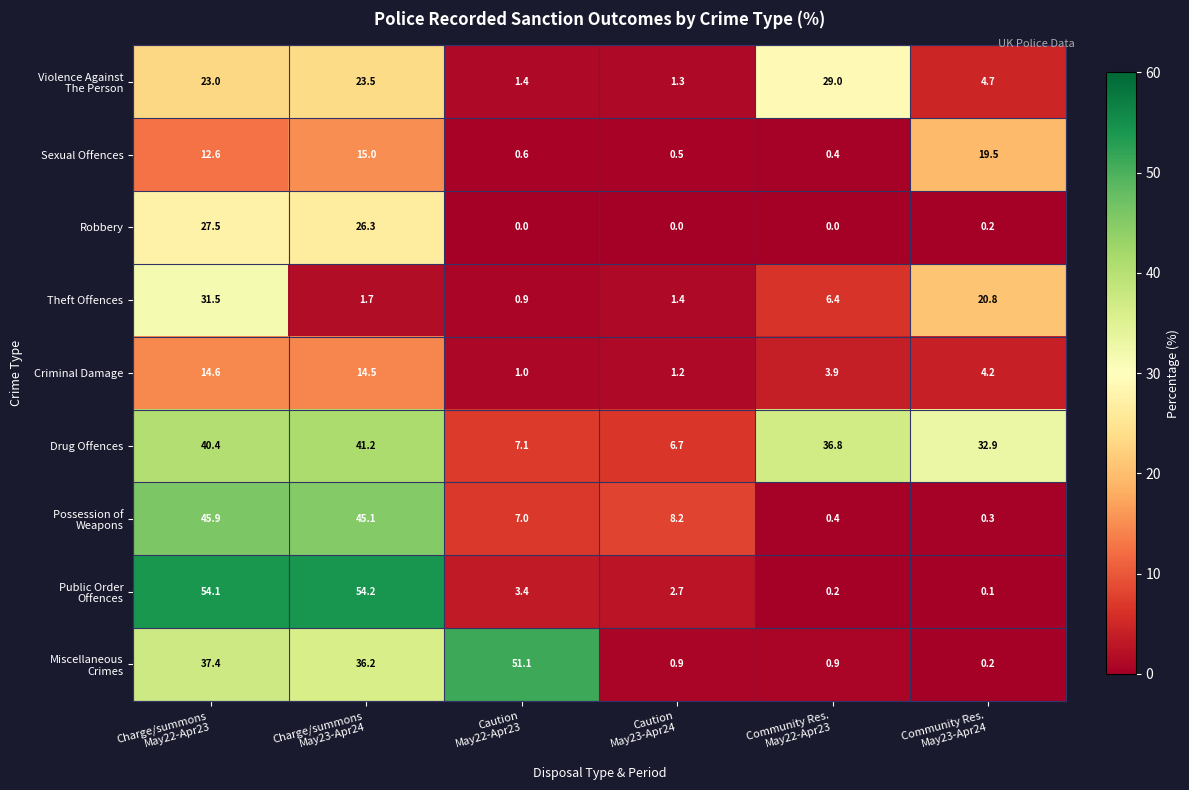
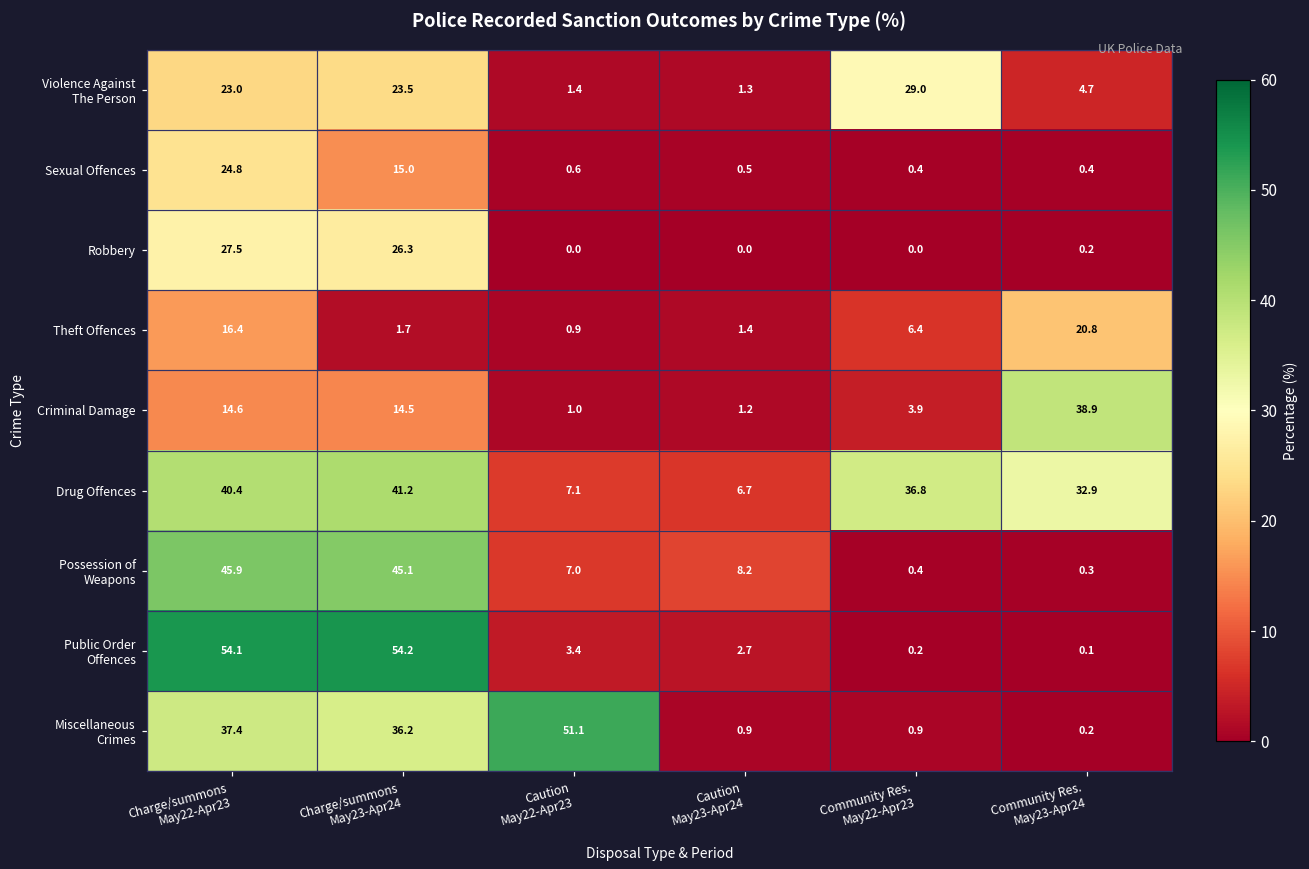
Sexual Offences, Charge/summons May22-Apr23: 12.6 -> 24.8
Sexual Offences, Community Res. May23-Apr24: 19.5 -> 0.4
Theft Offences, Charge/summons May22-Apr23: 31.5 -> 16.4
Criminal Damage, Community Res. May23-Apr24: 4.2 -> 38.9
